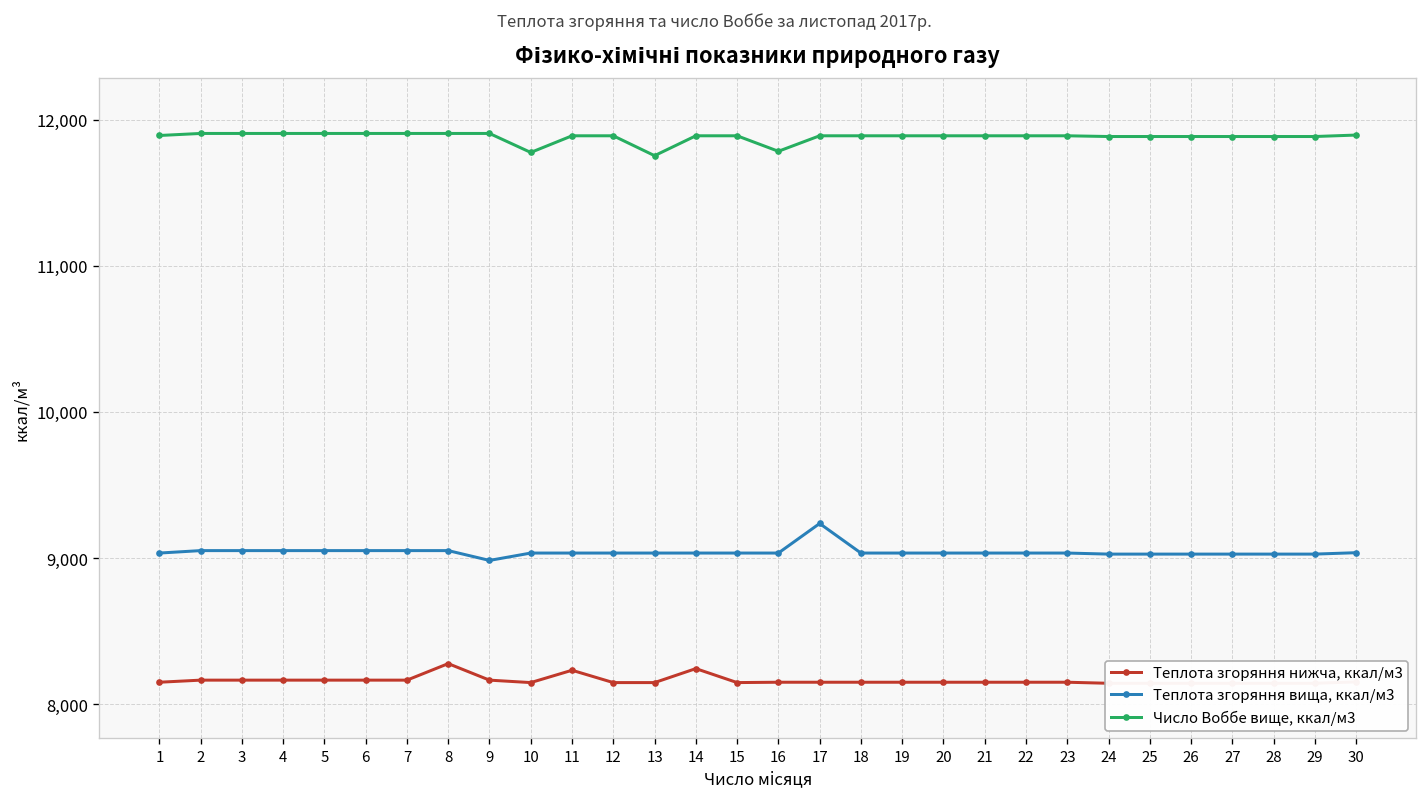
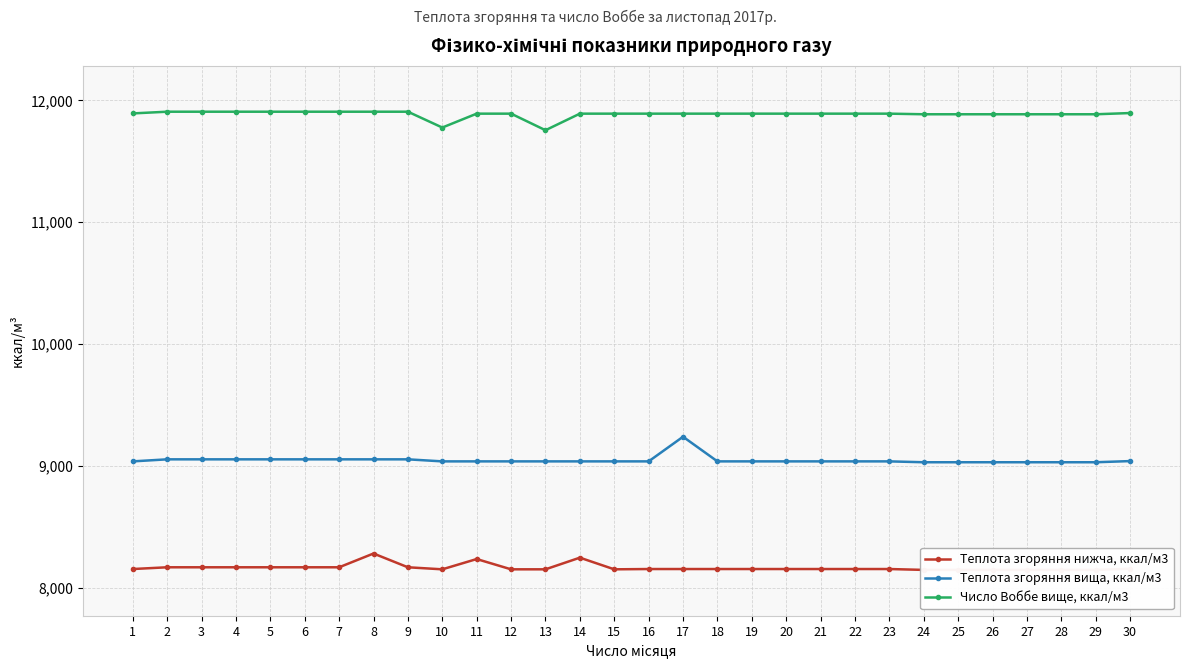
Теплота згоряння вища, ккал/м3, 9: 8,990 -> 9,050
Число Воббе вище, ккал/м3, 16: 11,780 -> 11,890
